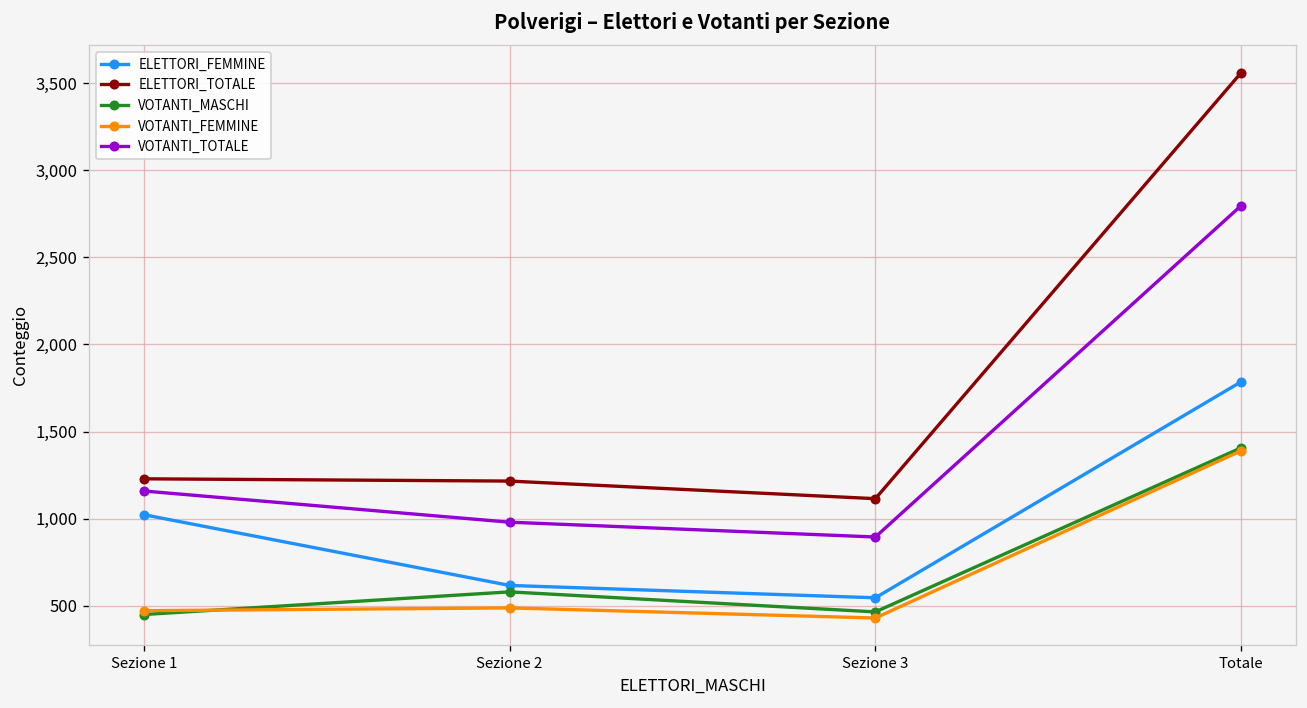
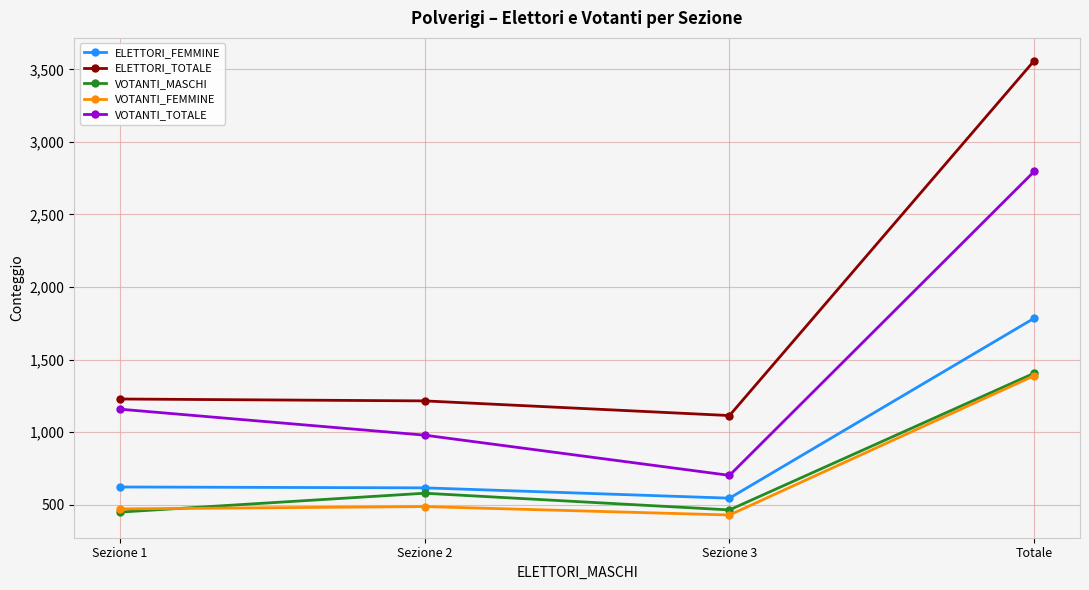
ELETTORI_FEMMINE, Sezione 1: 1,020 -> 620
VOTANTI_TOTALE, Sezione 3: 900 -> 700
